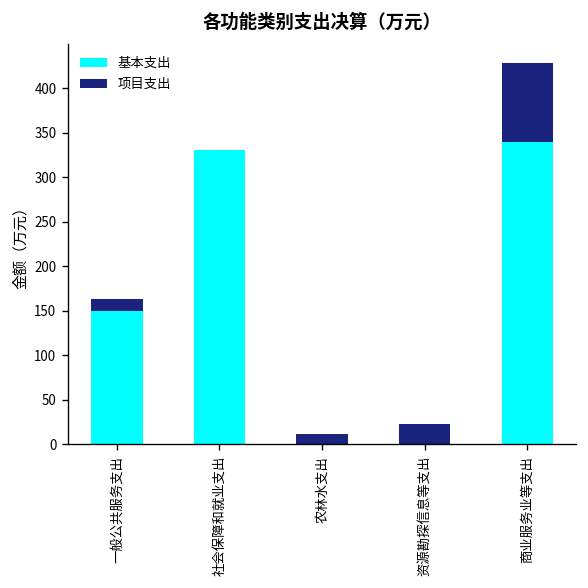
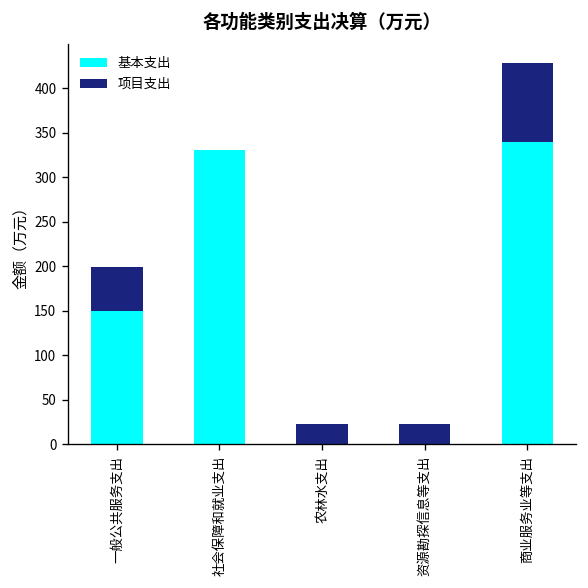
项目支出, 一般公共服务支出: 10 -> 50
项目支出, 农林水支出: 10 -> 20
